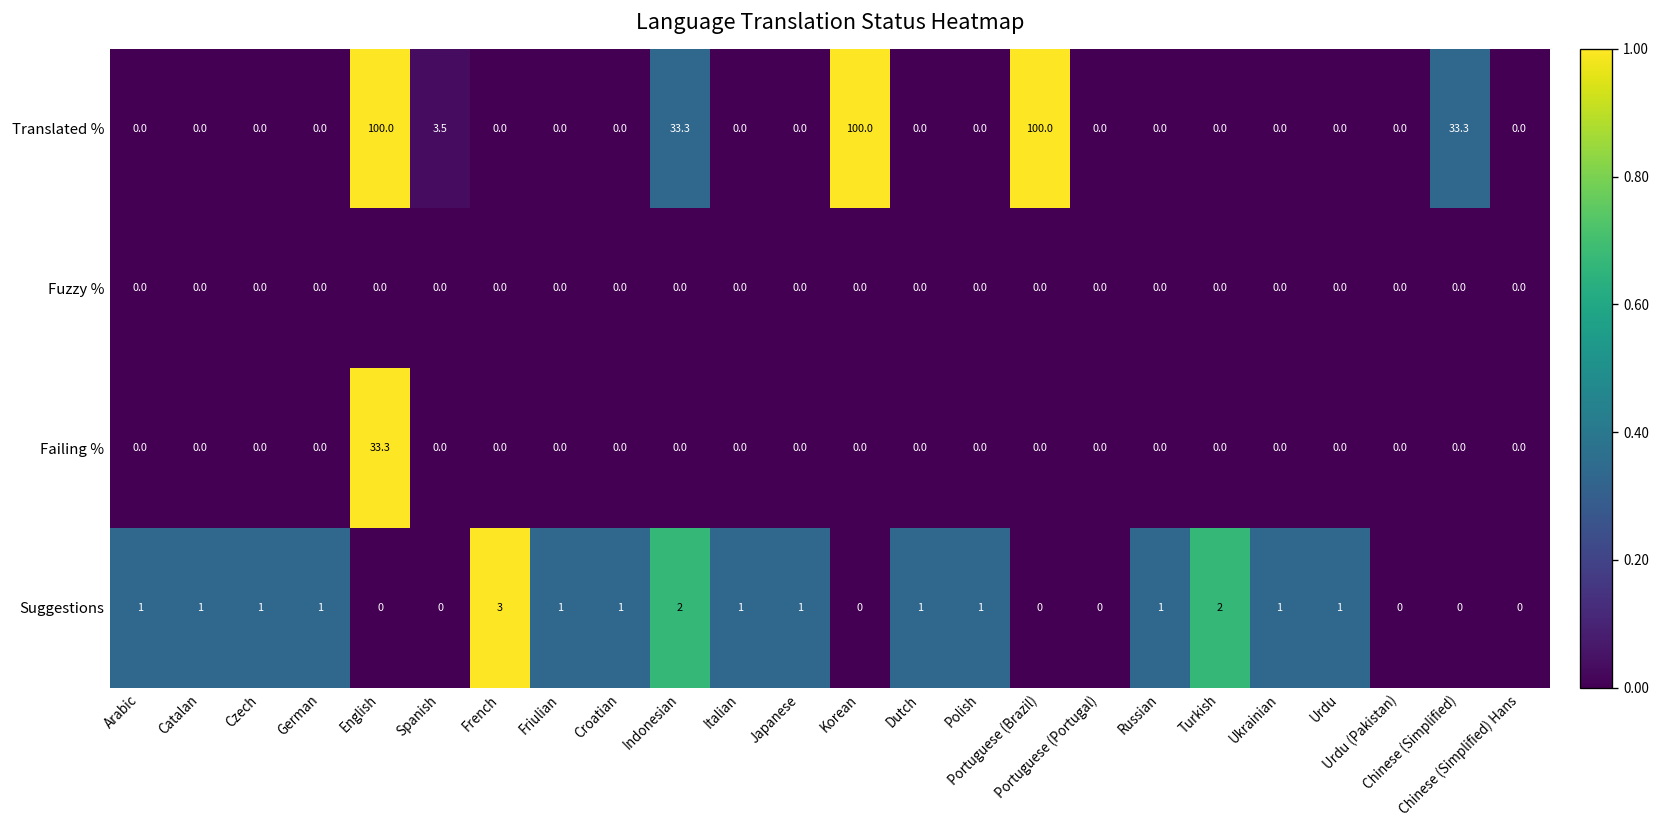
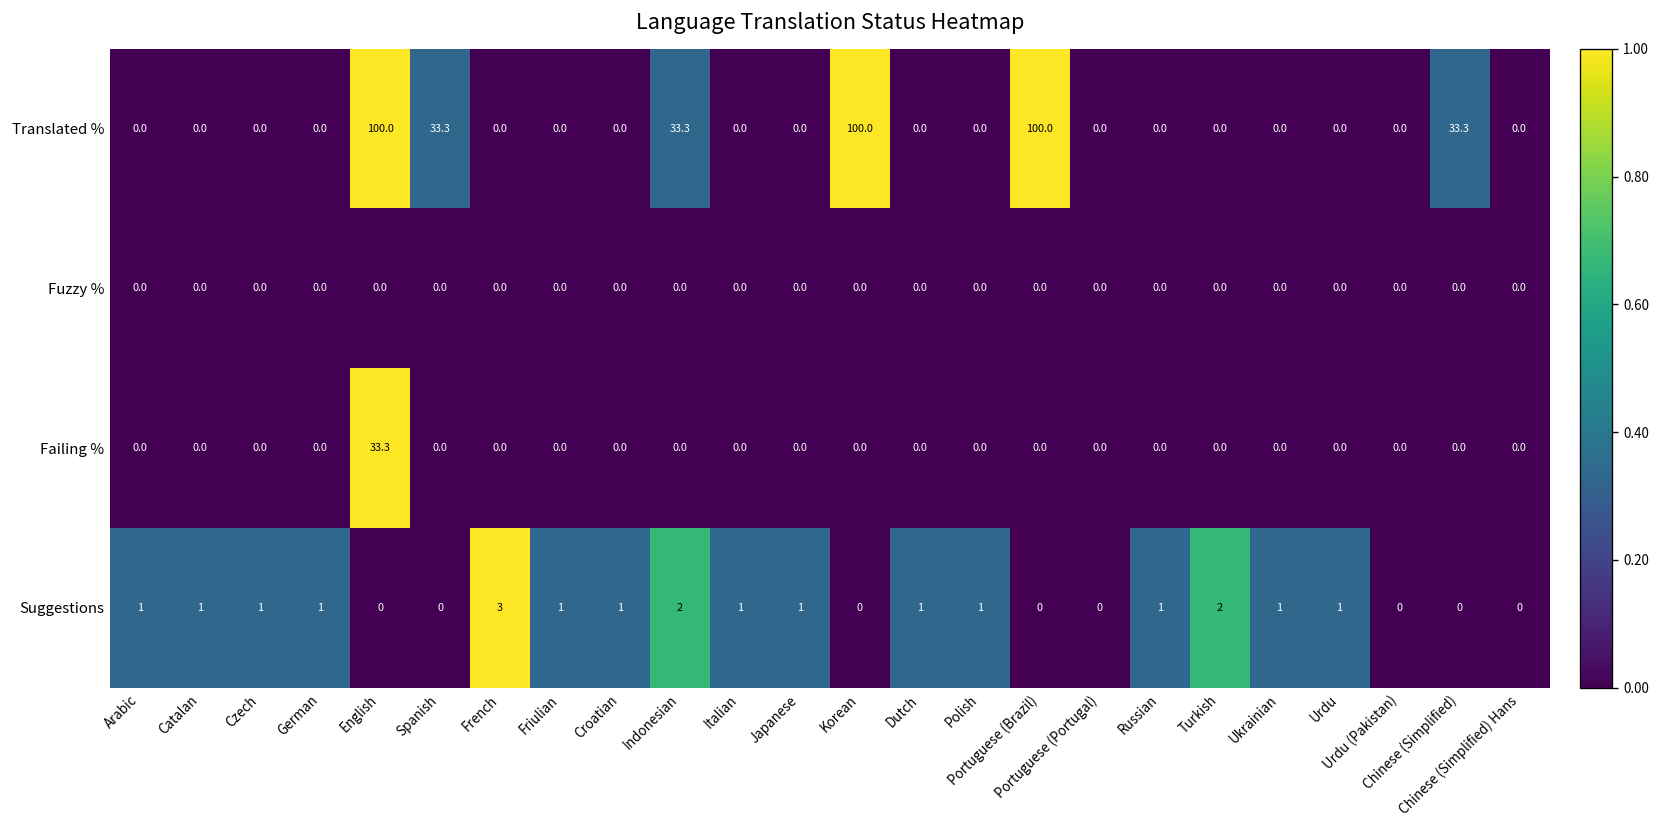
Translated %, Spanish: 3.5 -> 33.3
